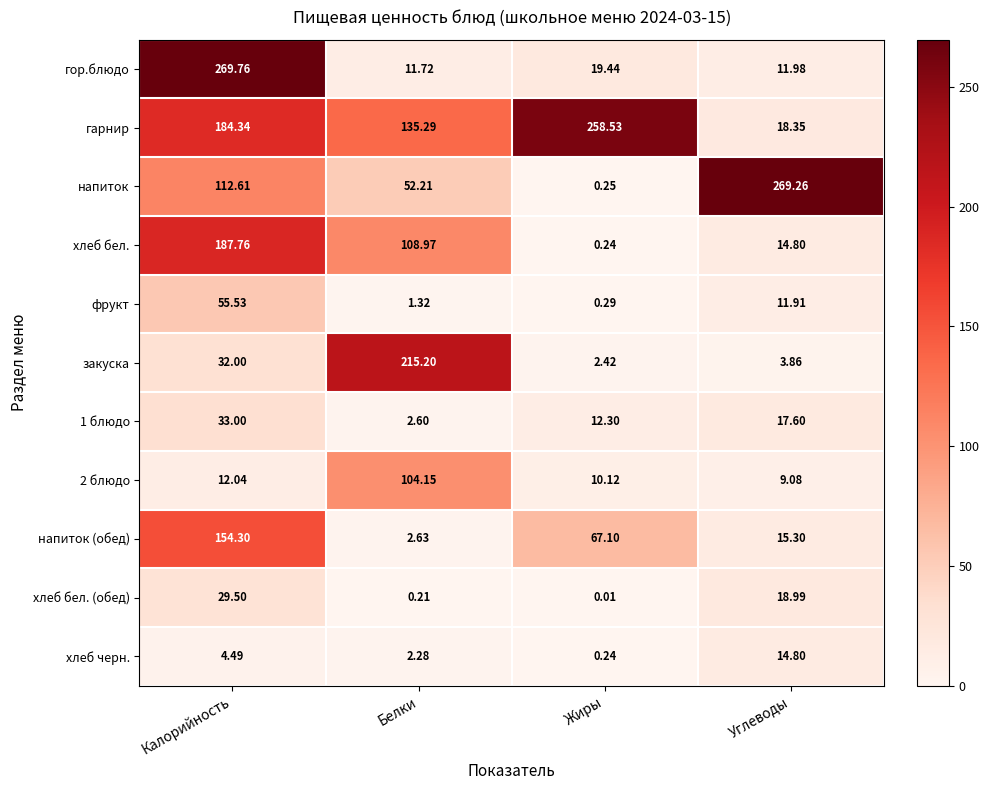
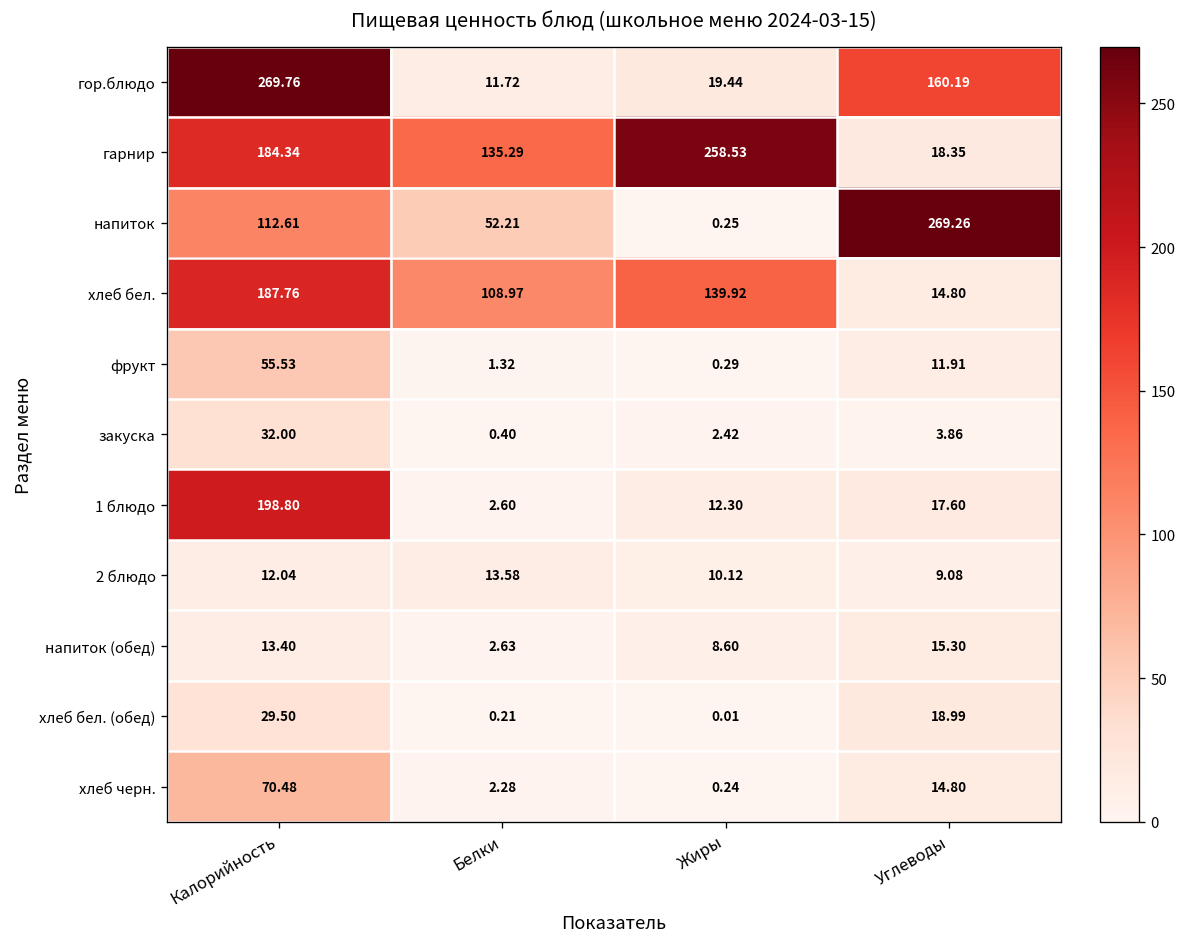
гор.блюдо, Углеводы: 11.98 -> 160.19
хлеб бел., Жиры: 0.24 -> 139.92
закуска, Белки: 215.20 -> 0.40
1 блюдо, Калорийность: 33.00 -> 198.80
2 блюдо, Белки: 104.15 -> 13.58
напиток (обед), Калорийность: 154.30 -> 13.40
напиток (обед), Жиры: 67.10 -> 8.60
хлеб черн., Калорийность: 4.49 -> 70.48
